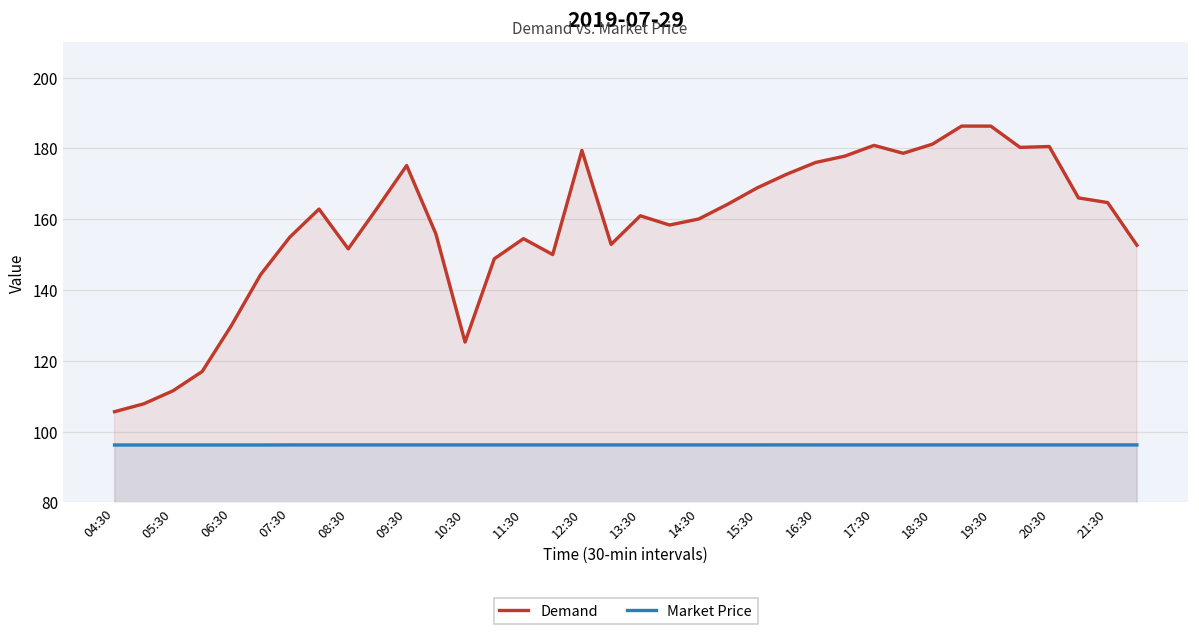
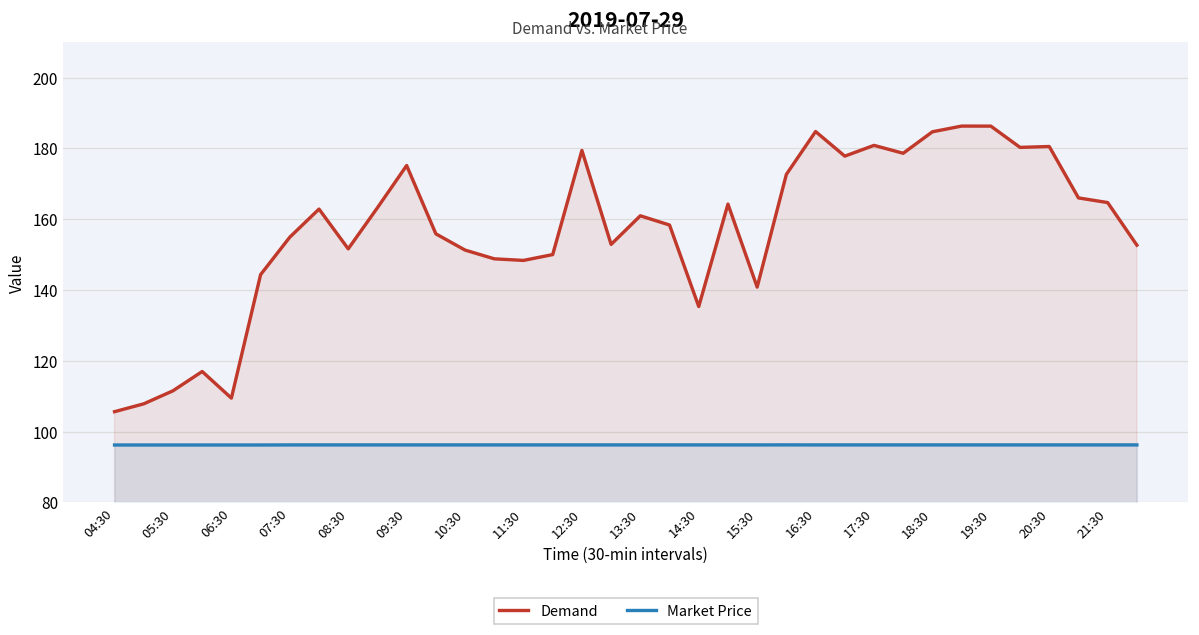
Demand, 06:30: 130 -> 109
Demand, 10:30: 125 -> 151
Demand, 11:30: 155 -> 148
Demand, 14:30: 160 -> 135
Demand, 15:30: 169 -> 141
Demand, 16:30: 176 -> 185
Demand, 18:30: 181 -> 185
